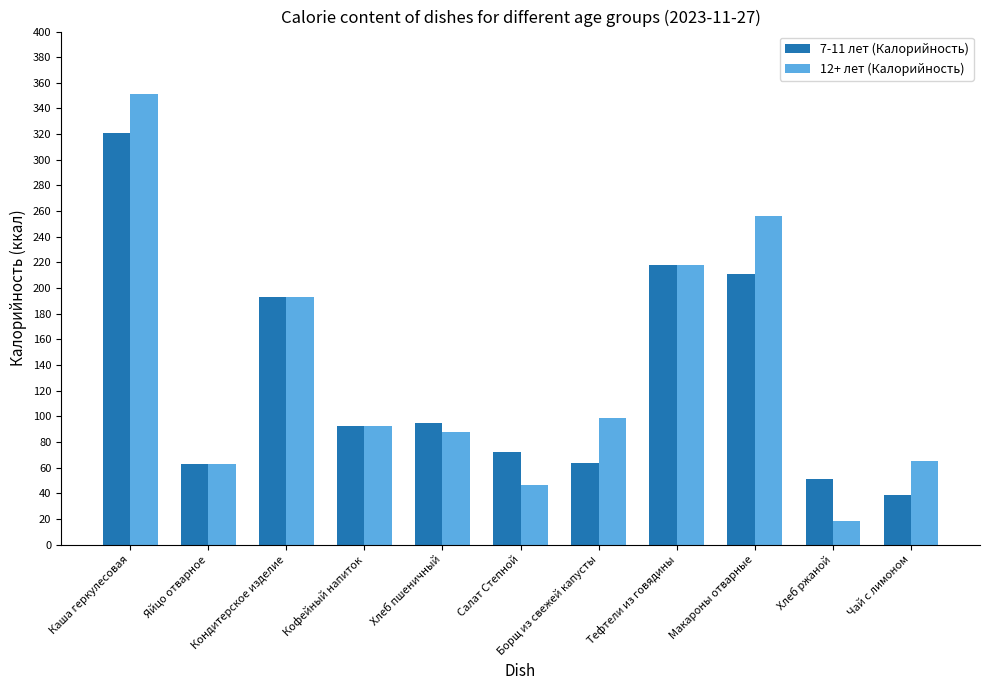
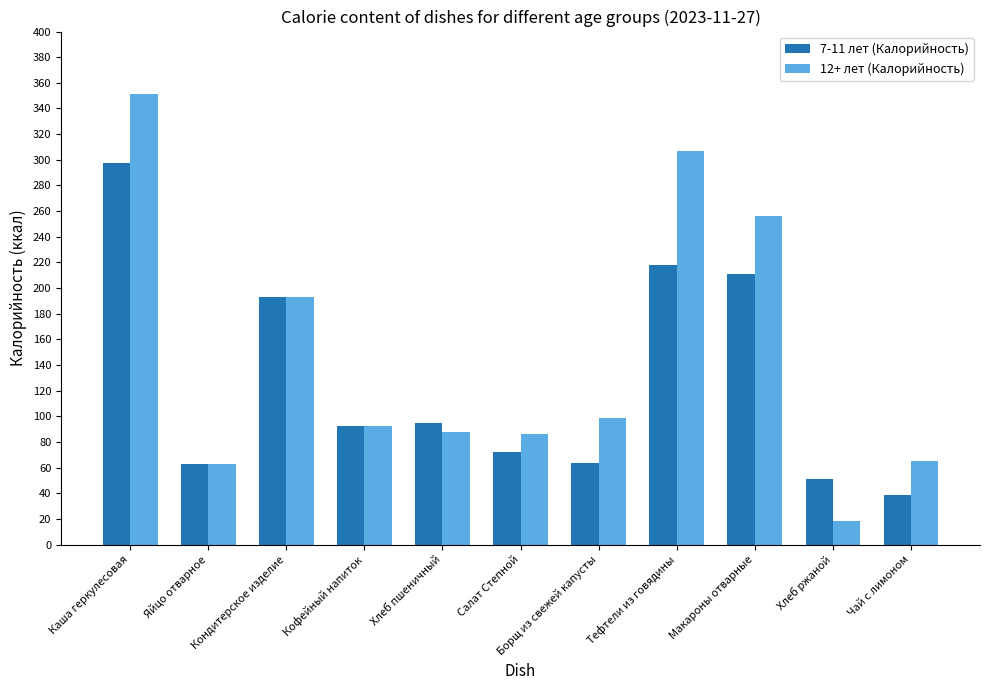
7-11 лет (Калорийность), Каша геркулесовая: 321 -> 297
12+ лет (Калорийность), Салат Степной: 46 -> 86
12+ лет (Калорийность), Тефтели из говядины: 218 -> 307
